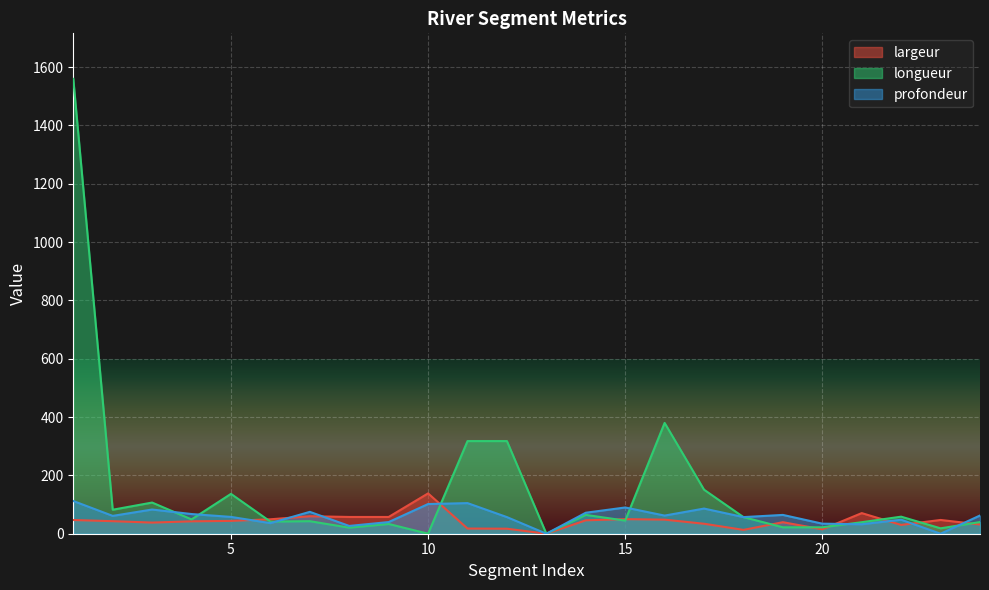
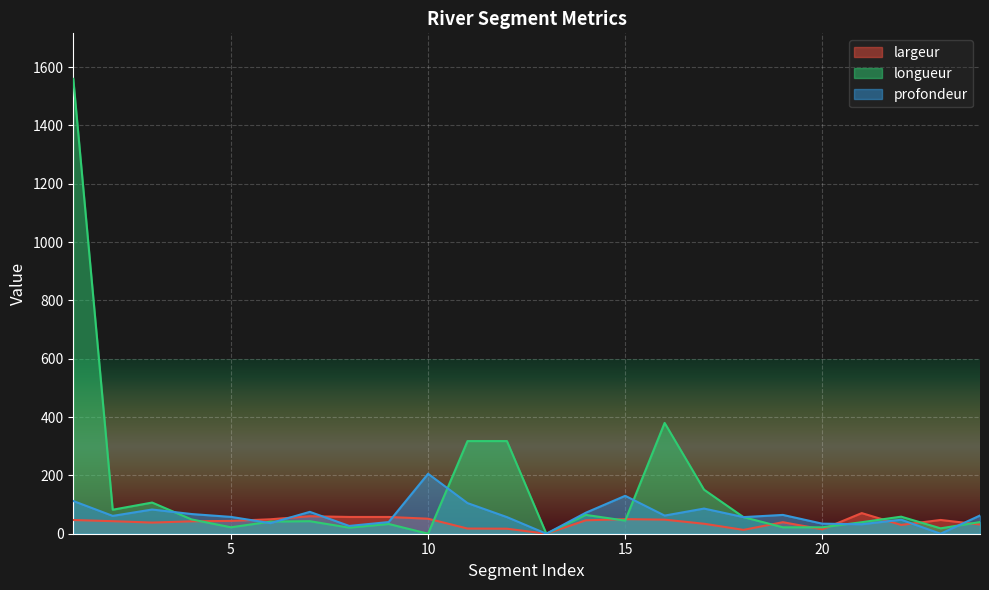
longueur, 5: 140 -> 20
largeur, 10: 140 -> 50
profondeur, 10: 100 -> 210
profondeur, 15: 90 -> 130
